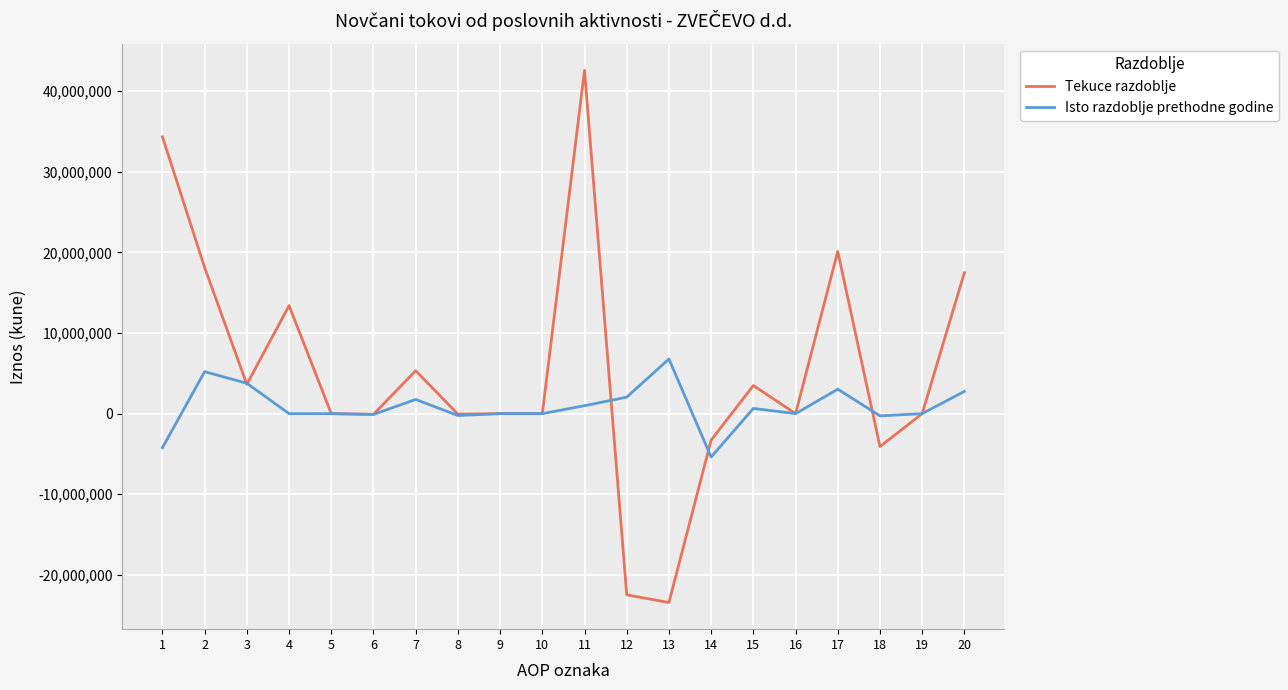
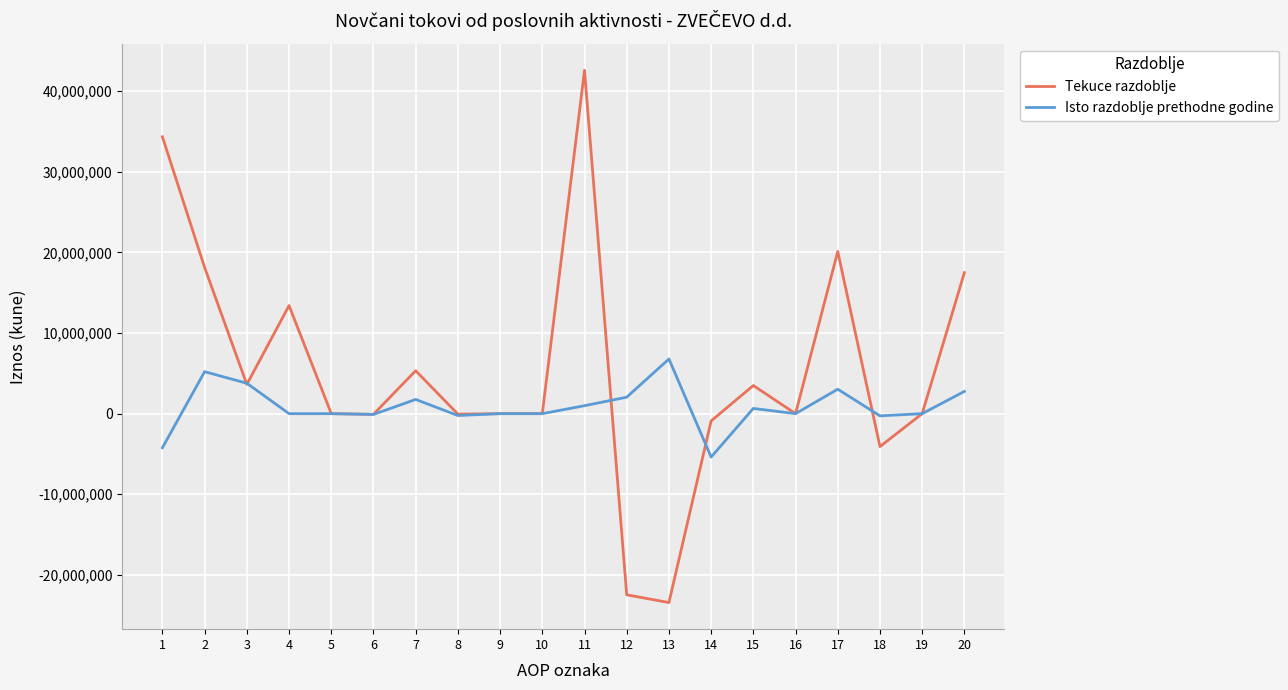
Tekuce razdoblje, 14: -3,000,000 -> -1,000,000
